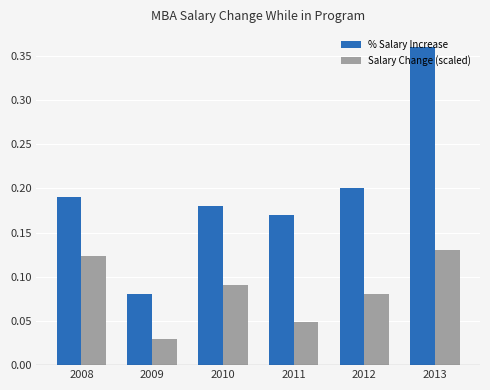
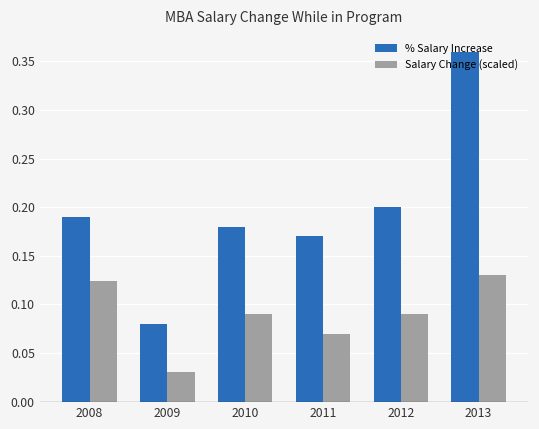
Salary Change (scaled), 2011: 0.05 -> 0.07
Salary Change (scaled), 2012: 0.08 -> 0.09
